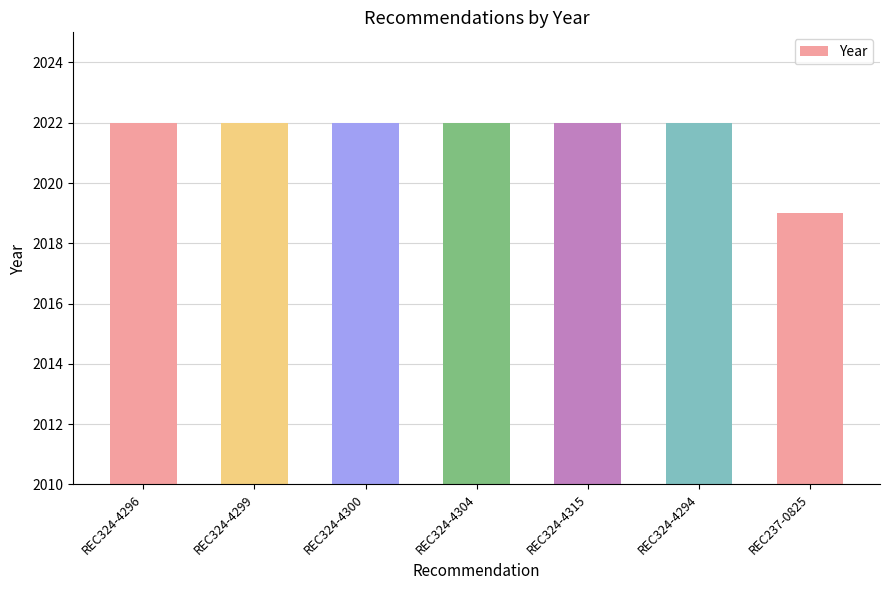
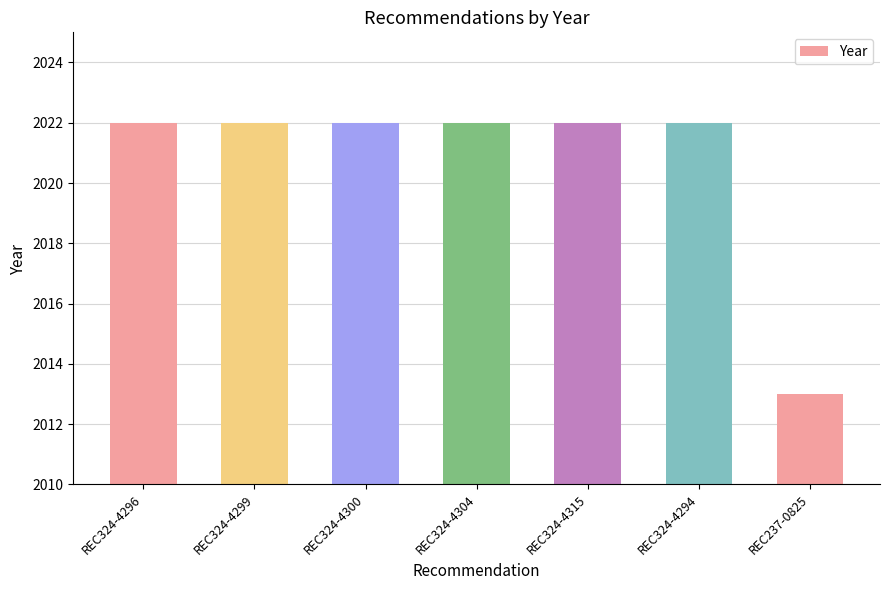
REC237-0825: 2019 -> 2013
